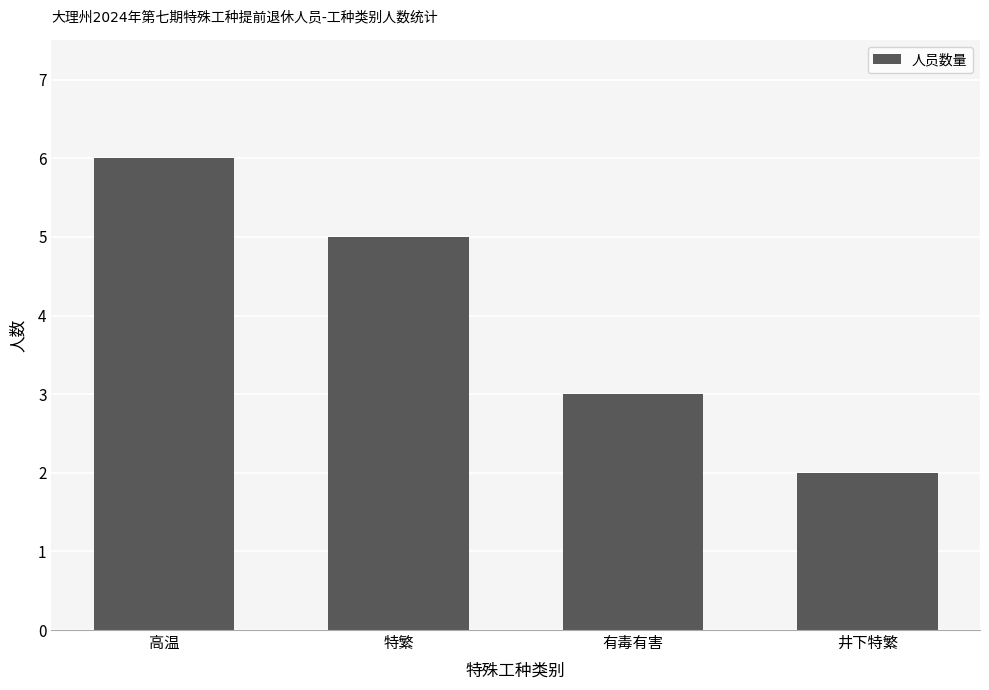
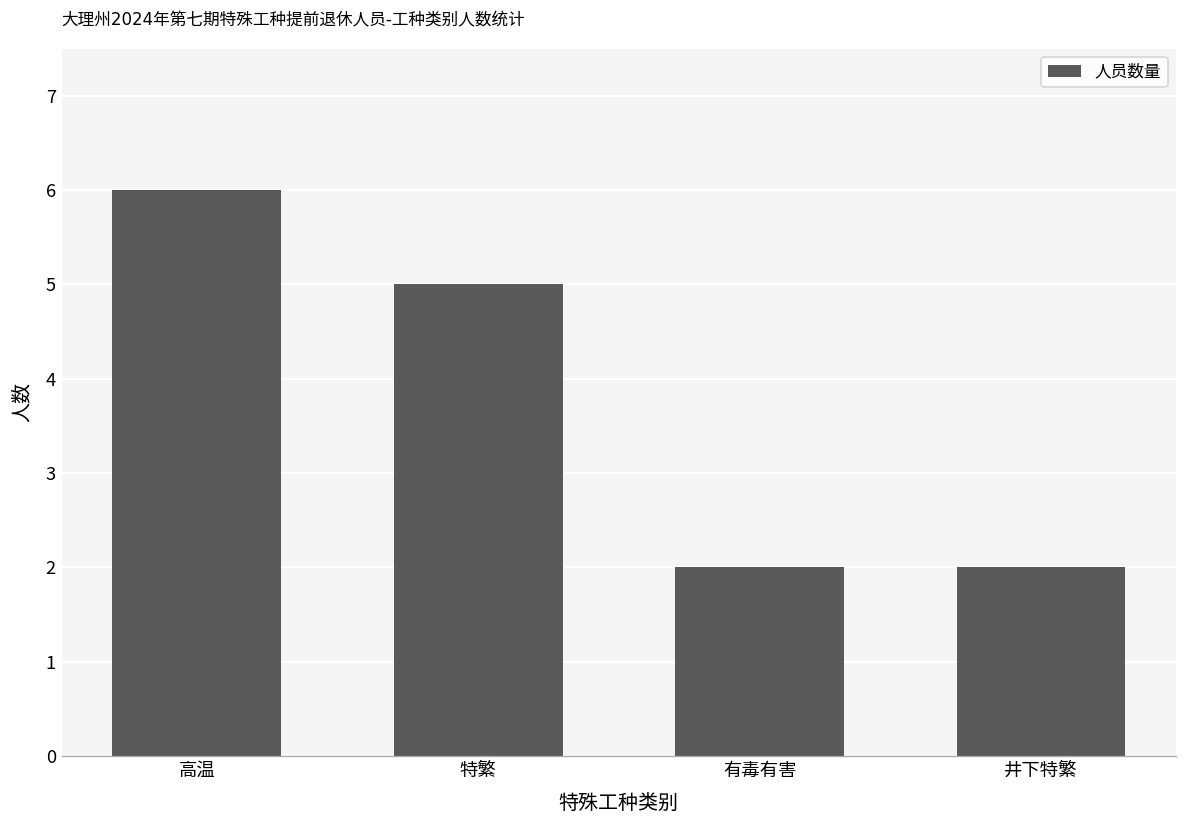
有毒有害: 3 -> 2
